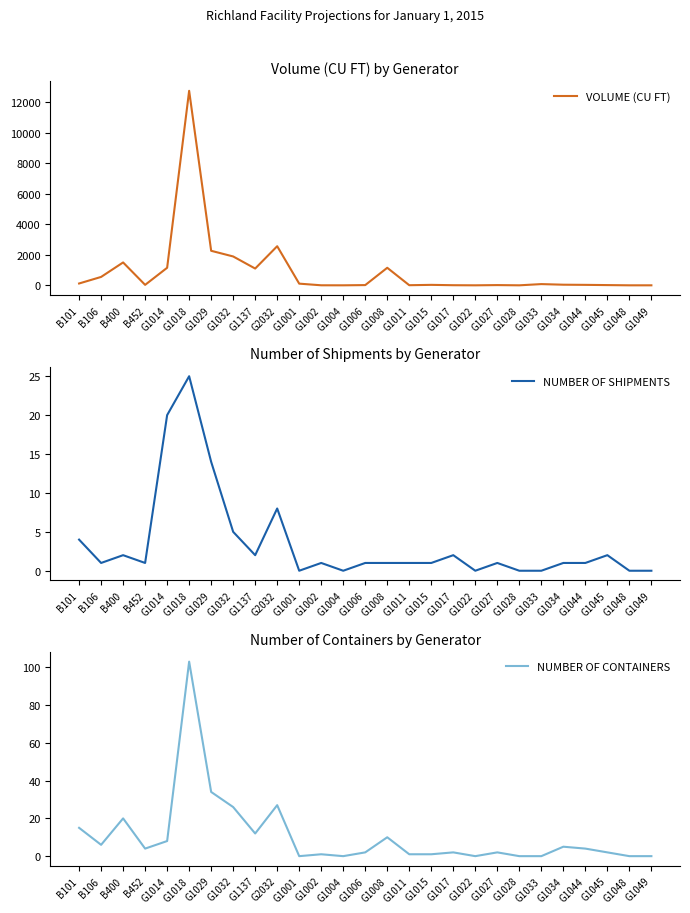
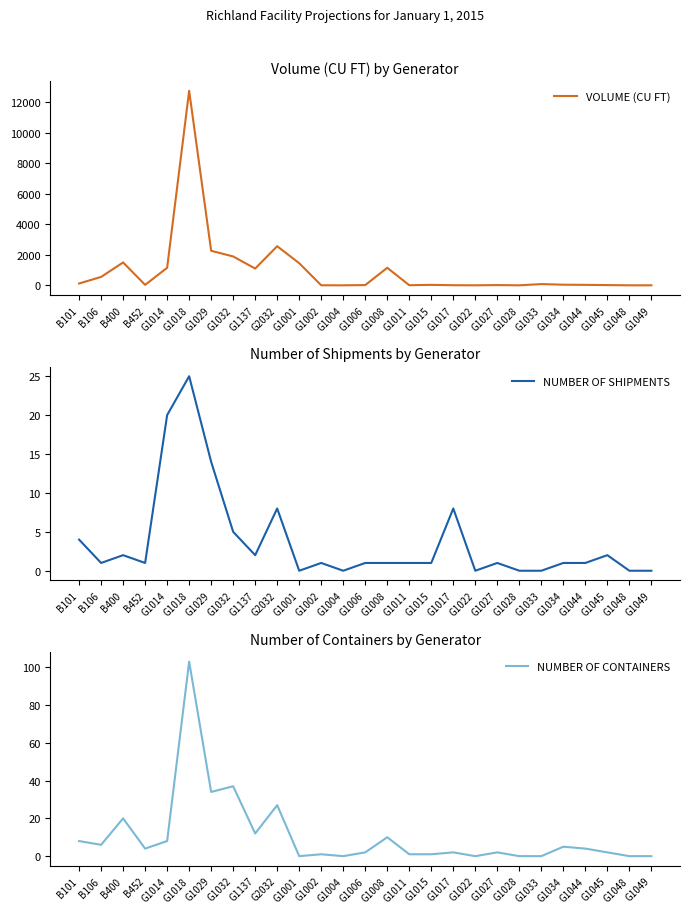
Volume (CU FT) by Generator, G1001: 100 -> 1500
Number of Shipments by Generator, G1017: 2 -> 8
Number of Containers by Generator, B101: 15 -> 8
Number of Containers by Generator, G1032: 26 -> 37
